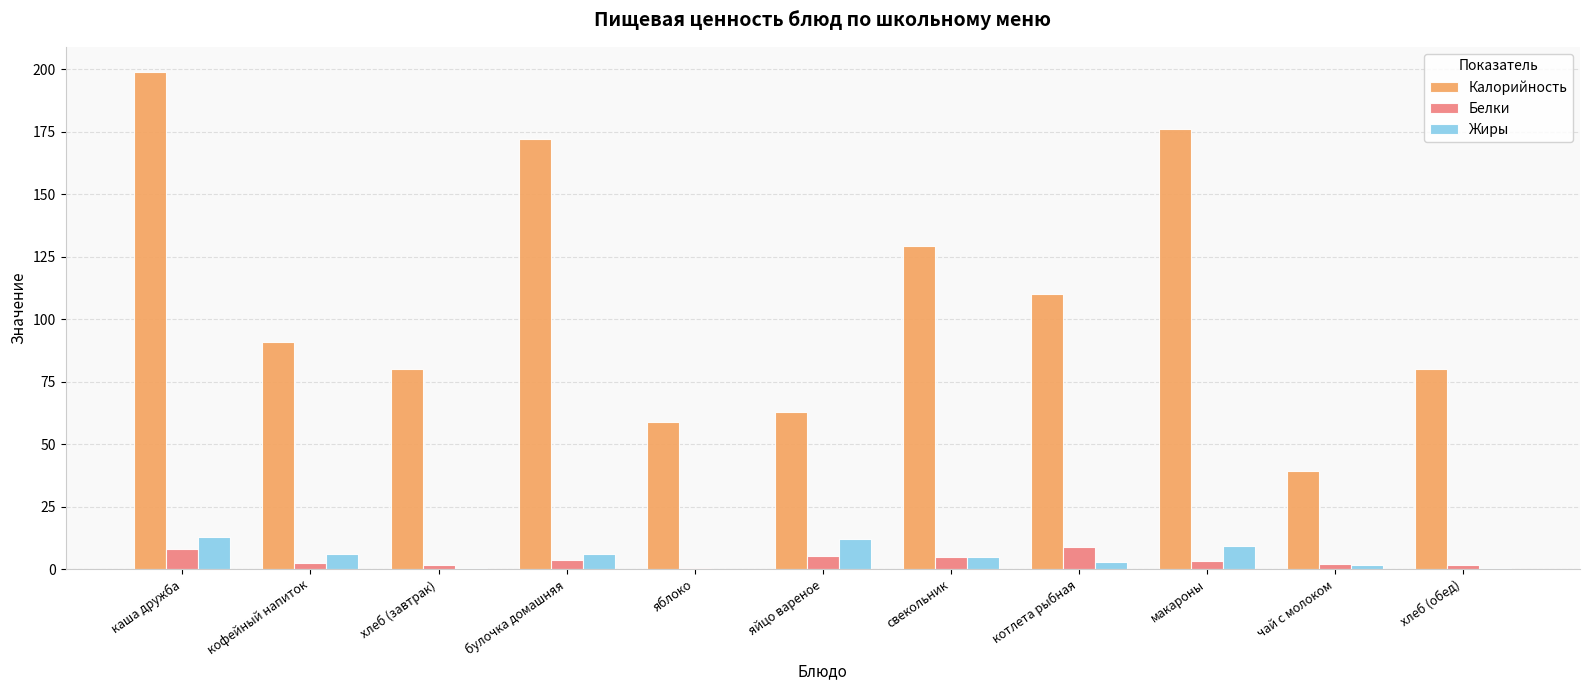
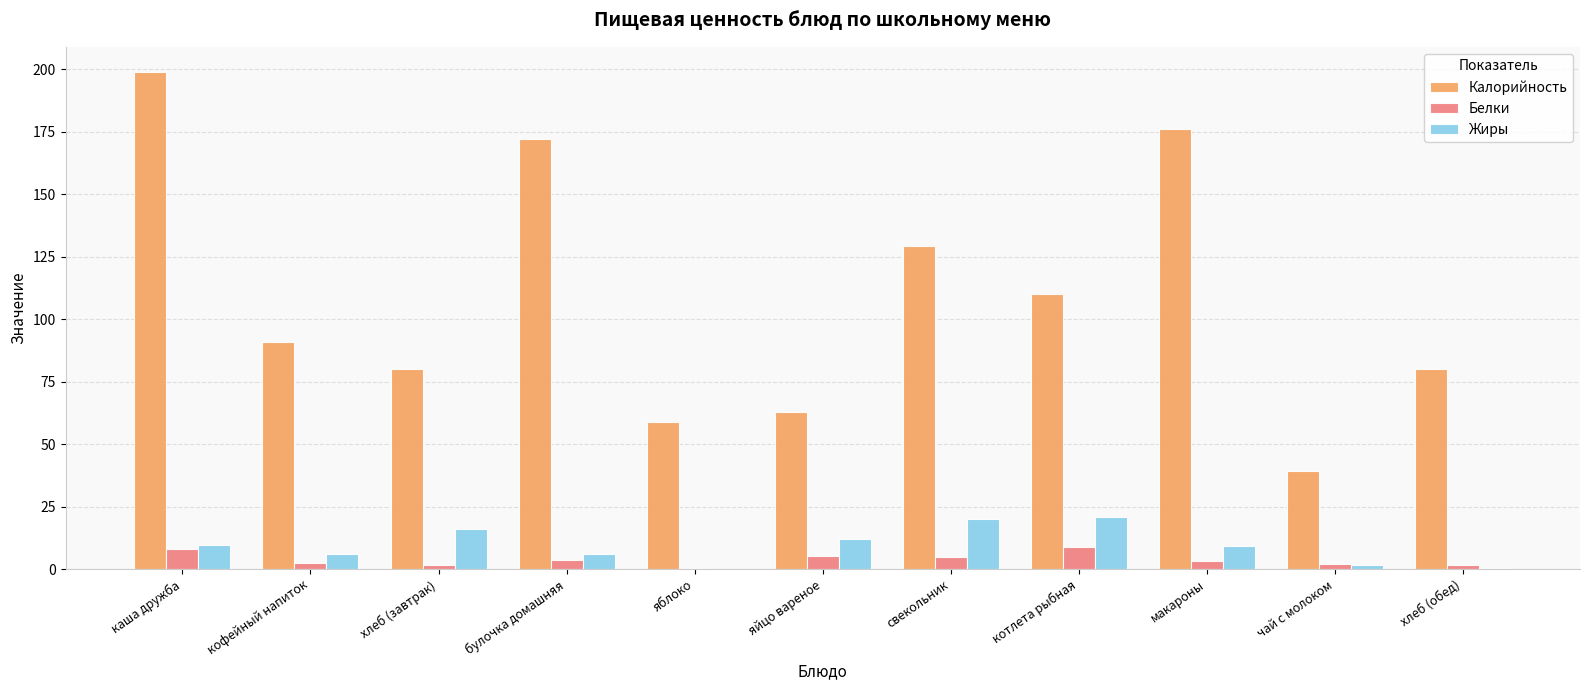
Жиры, каша дружба: 13 -> 10
Жиры, хлеб (завтрак): 0 -> 16
Жиры, свекольник: 5 -> 20
Жиры, котлета рыбная: 3 -> 21
